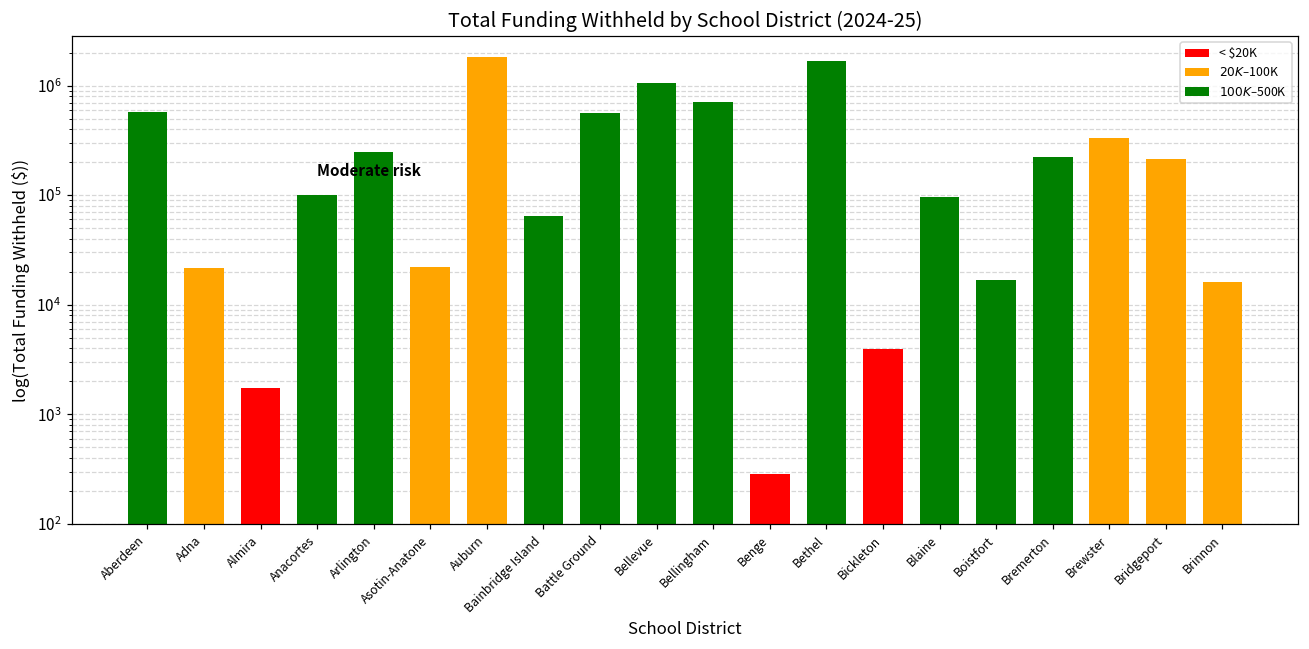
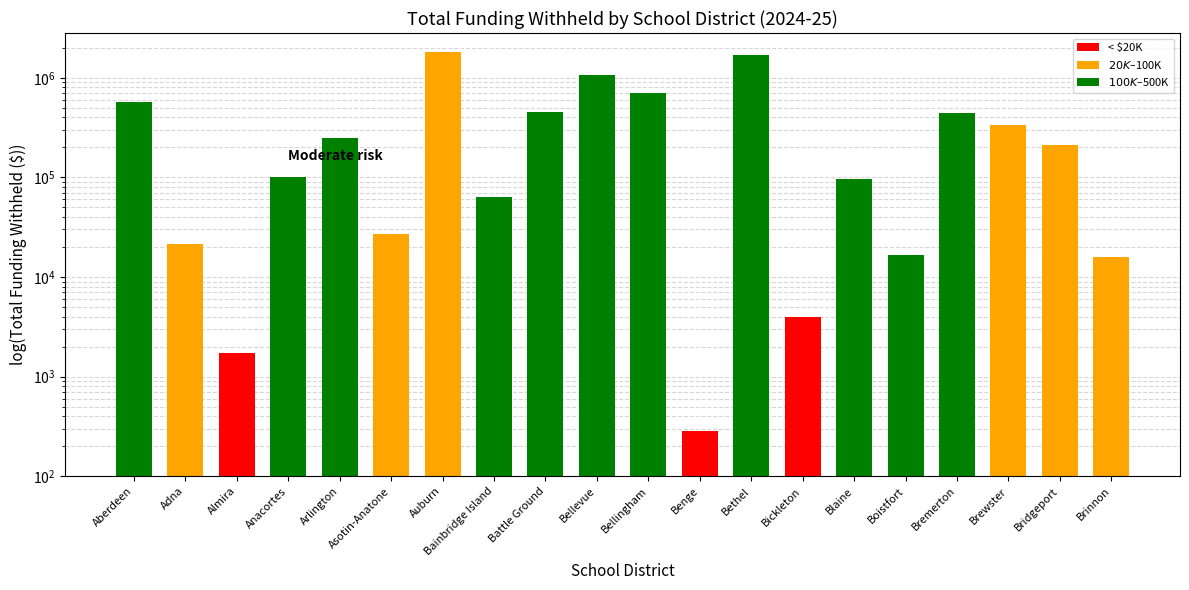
Asotin-Anatone: 22000 -> 27000
Battle Ground: 600000 -> 500000
Bremerton: 220000 -> 400000
